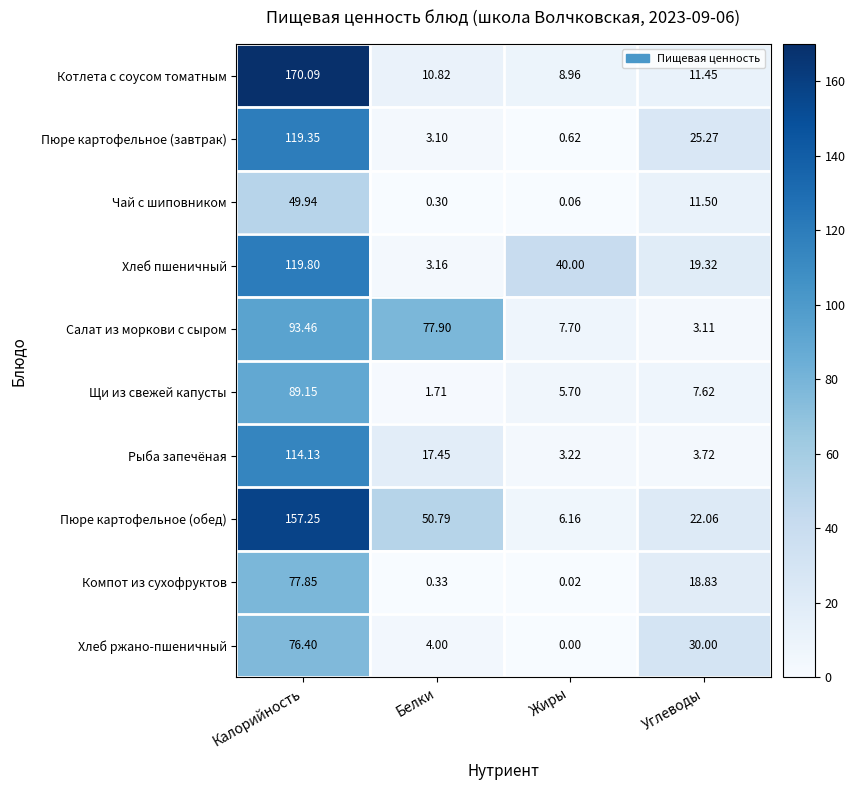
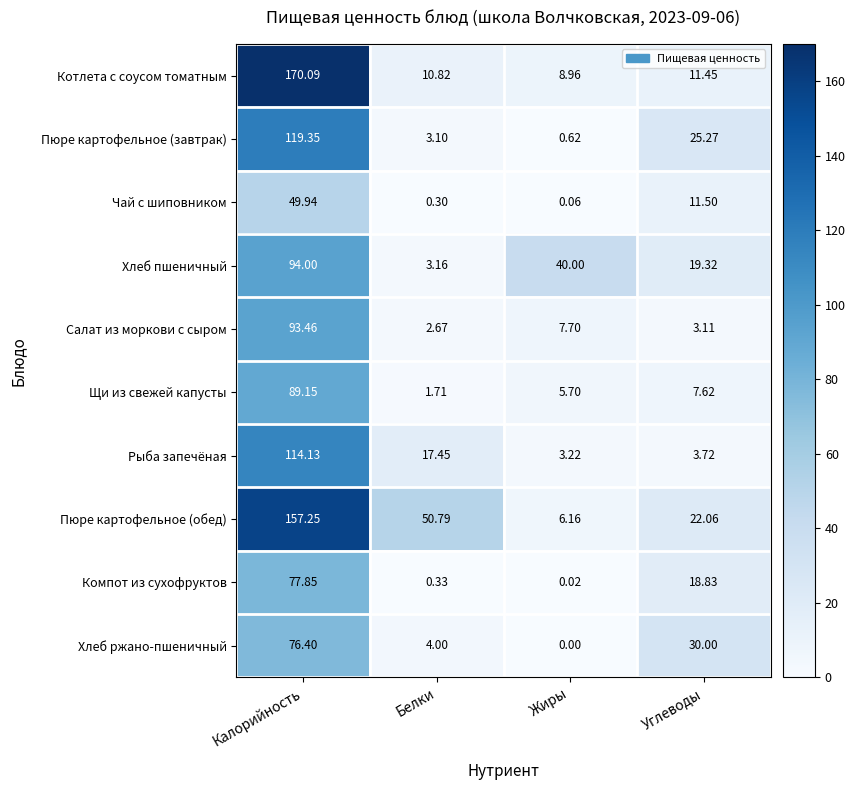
Хлеб пшеничный, Калорийность: 119.80 -> 94.00
Салат из моркови с сыром, Белки: 77.90 -> 2.67
